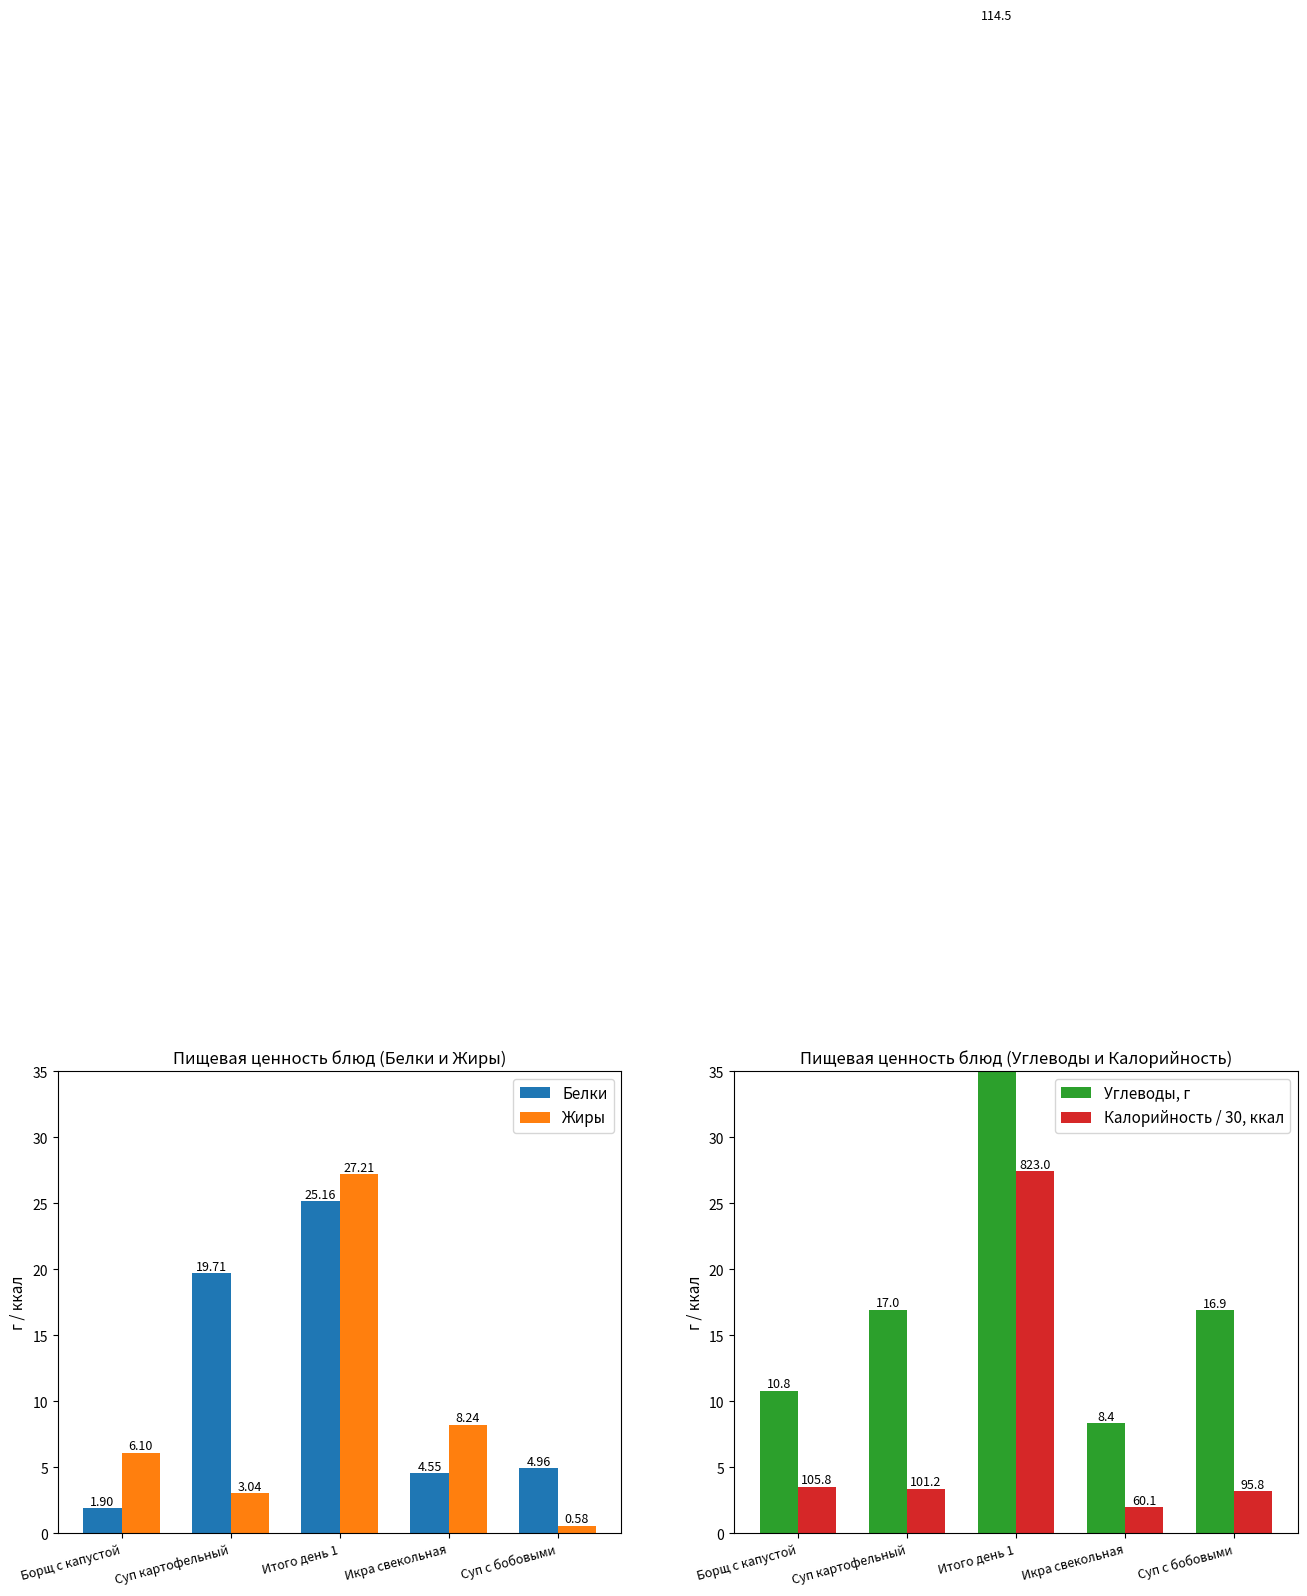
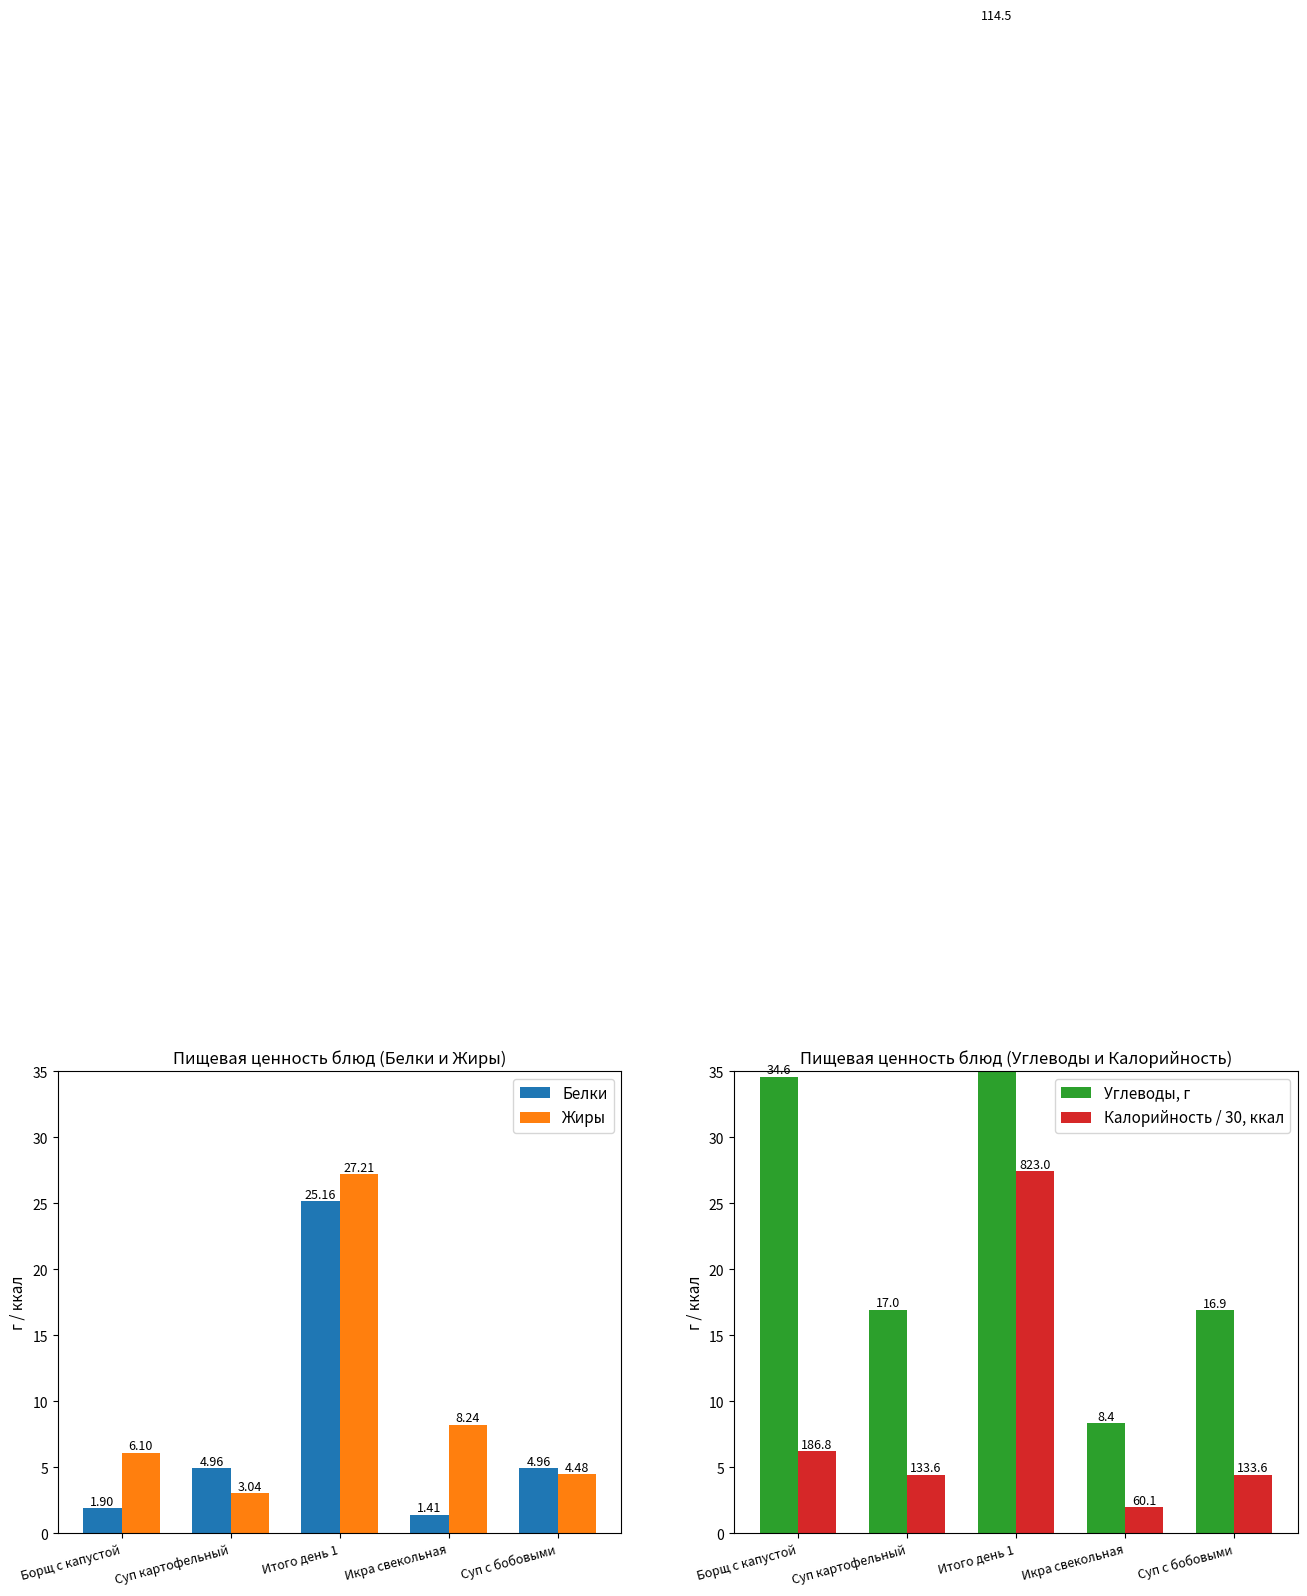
Пищевая ценность блюд (Белки и Жиры), Белки, Суп картофельный: 19.71 -> 4.96
Пищевая ценность блюд (Белки и Жиры), Белки, Икра свекольная: 4.55 -> 1.41
Пищевая ценность блюд (Белки и Жиры), Жиры, Суп с бобовыми: 0.58 -> 4.48
Пищевая ценность блюд (Углеводы и Калорийность), Углеводы, г, Борщ с капустой: 10.8 -> 34.6
Пищевая ценность блюд (Углеводы и Калорийность), Калорийность / 30, ккал, Борщ с капустой: 105.8 -> 186.8
Пищевая ценность блюд (Углеводы и Калорийность), Калорийность / 30, ккал, Суп картофельный: 101.2 -> 133.6
Пищевая ценность блюд (Углеводы и Калорийность), Калорийность / 30, ккал, Суп с бобовыми: 95.8 -> 133.6
